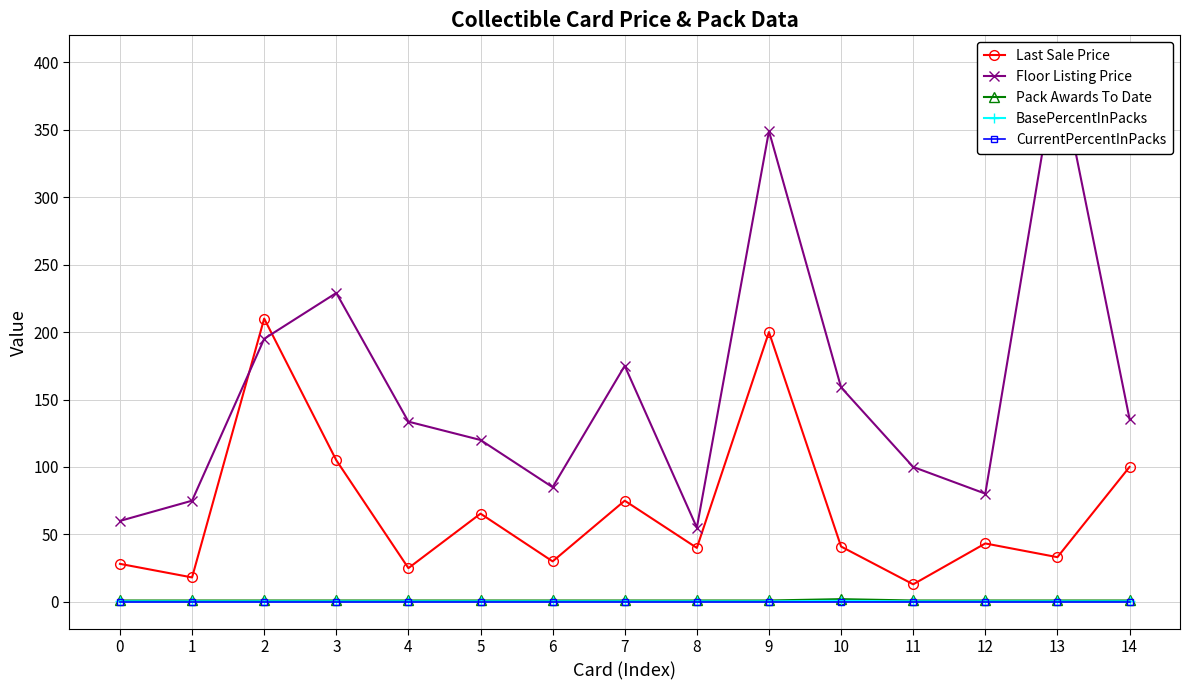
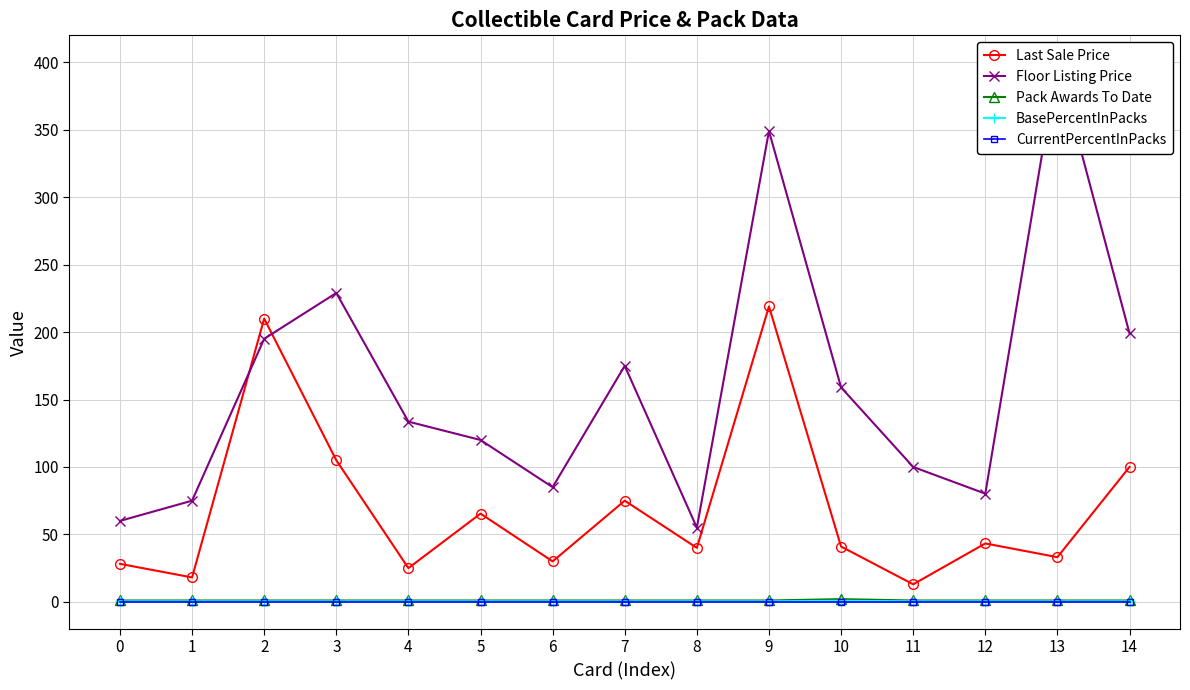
Last Sale Price, 9: 200 -> 219
Floor Listing Price, 14: 136 -> 199
